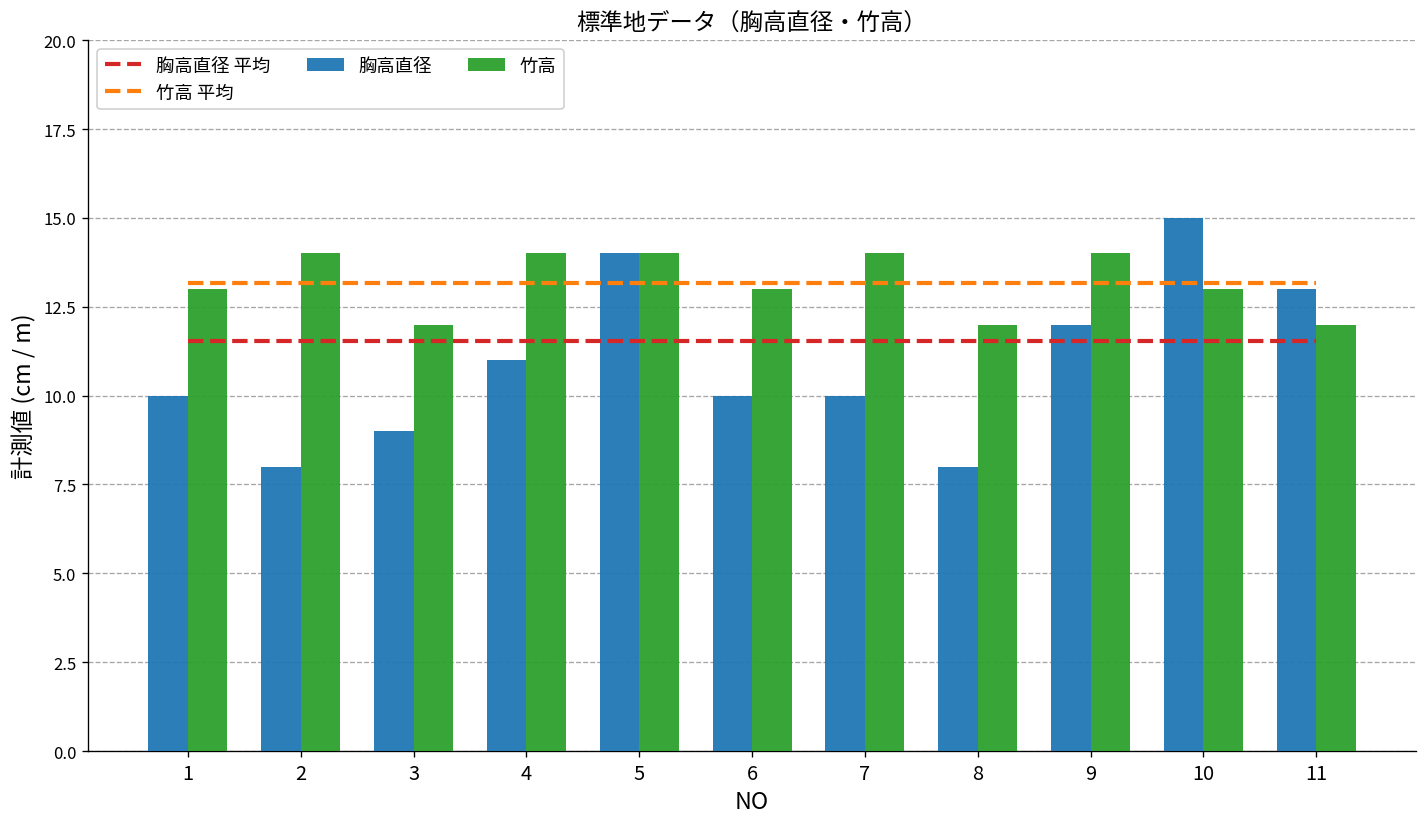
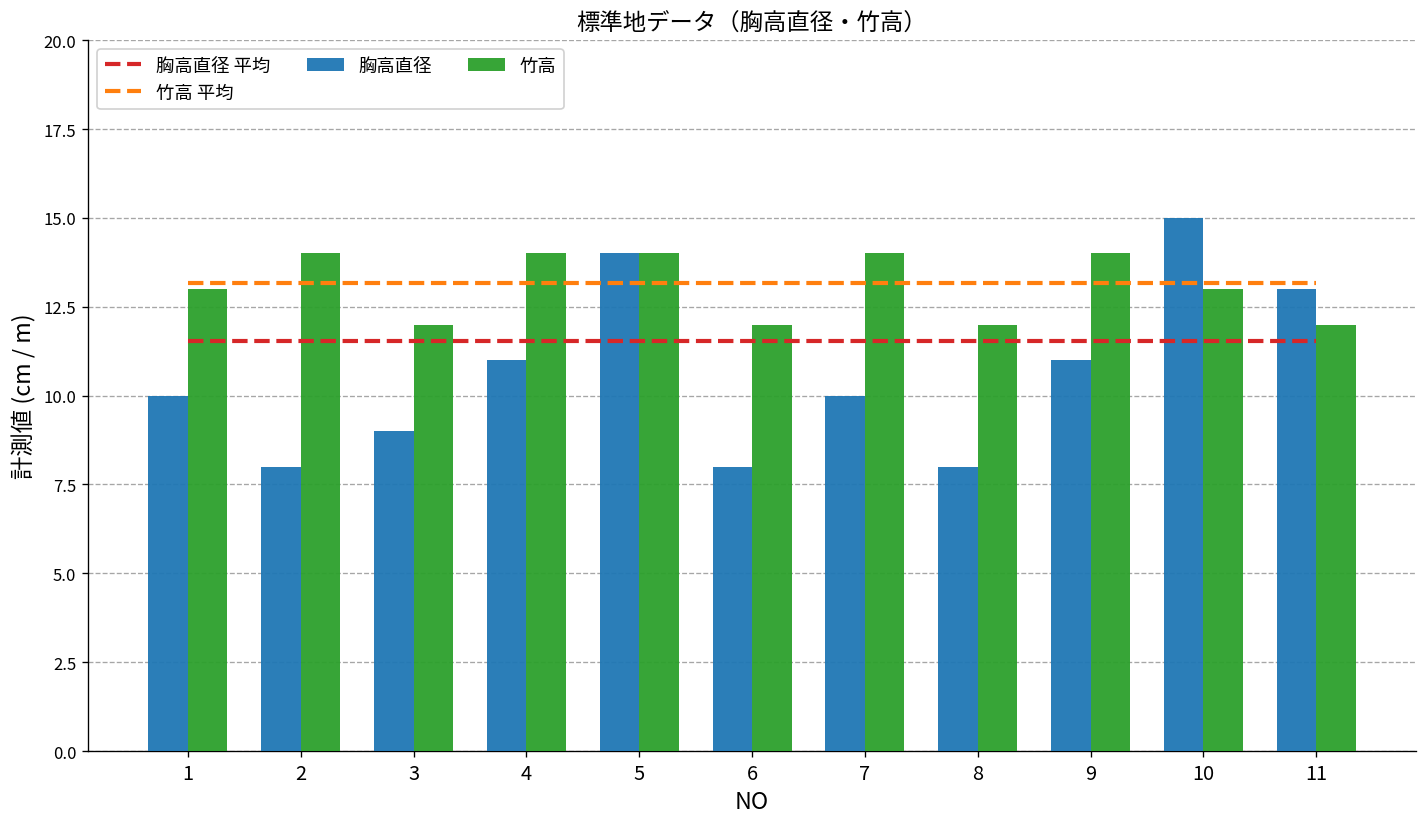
胸高直径, 6: 10 -> 8
竹高, 6: 13 -> 12
胸高直径, 9: 12 -> 11
